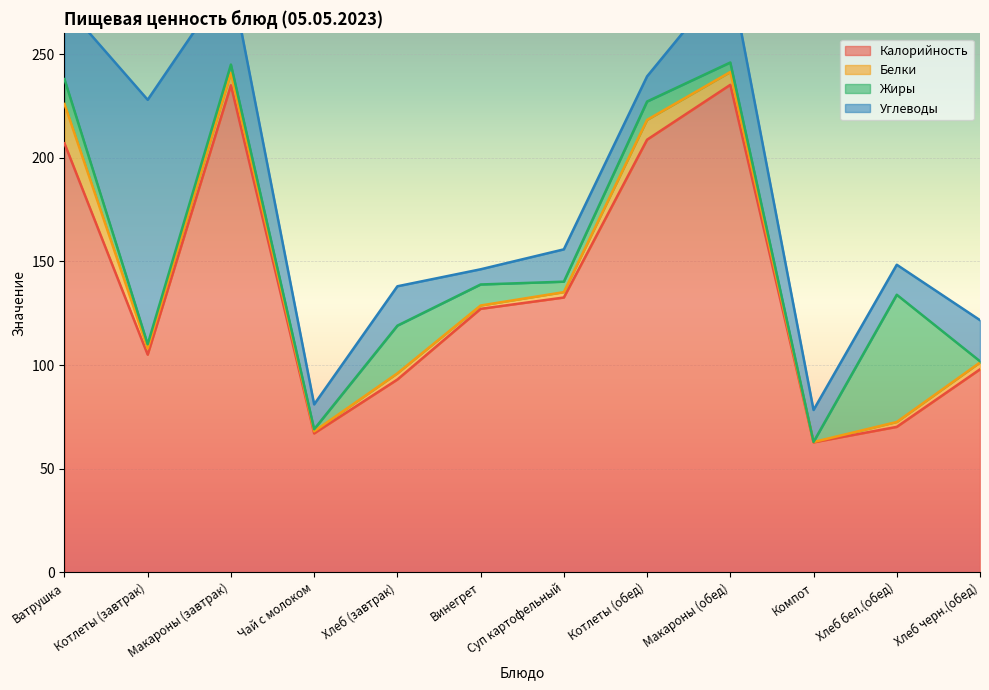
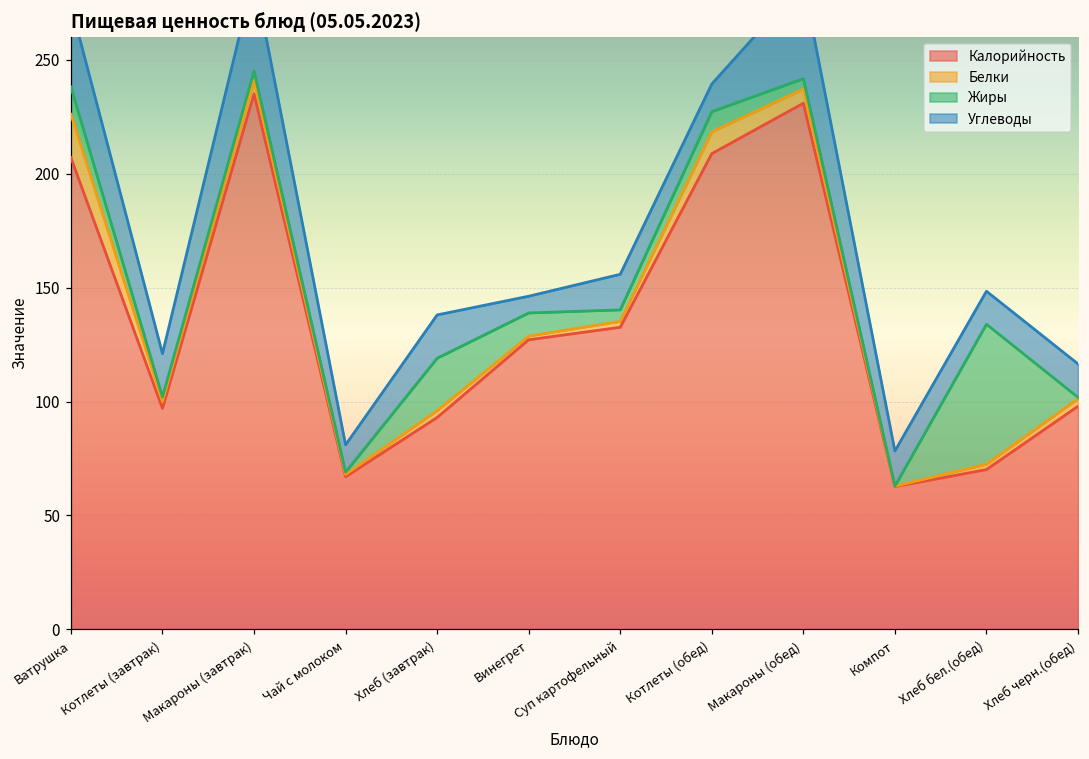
Калорийность, Котлеты (завтрак): 105 -> 97
Углеводы, Котлеты (завтрак): 118 -> 19
Калорийность, Макароны (обед): 235 -> 231
Углеводы, Хлеб черн.(обед): 20 -> 15
